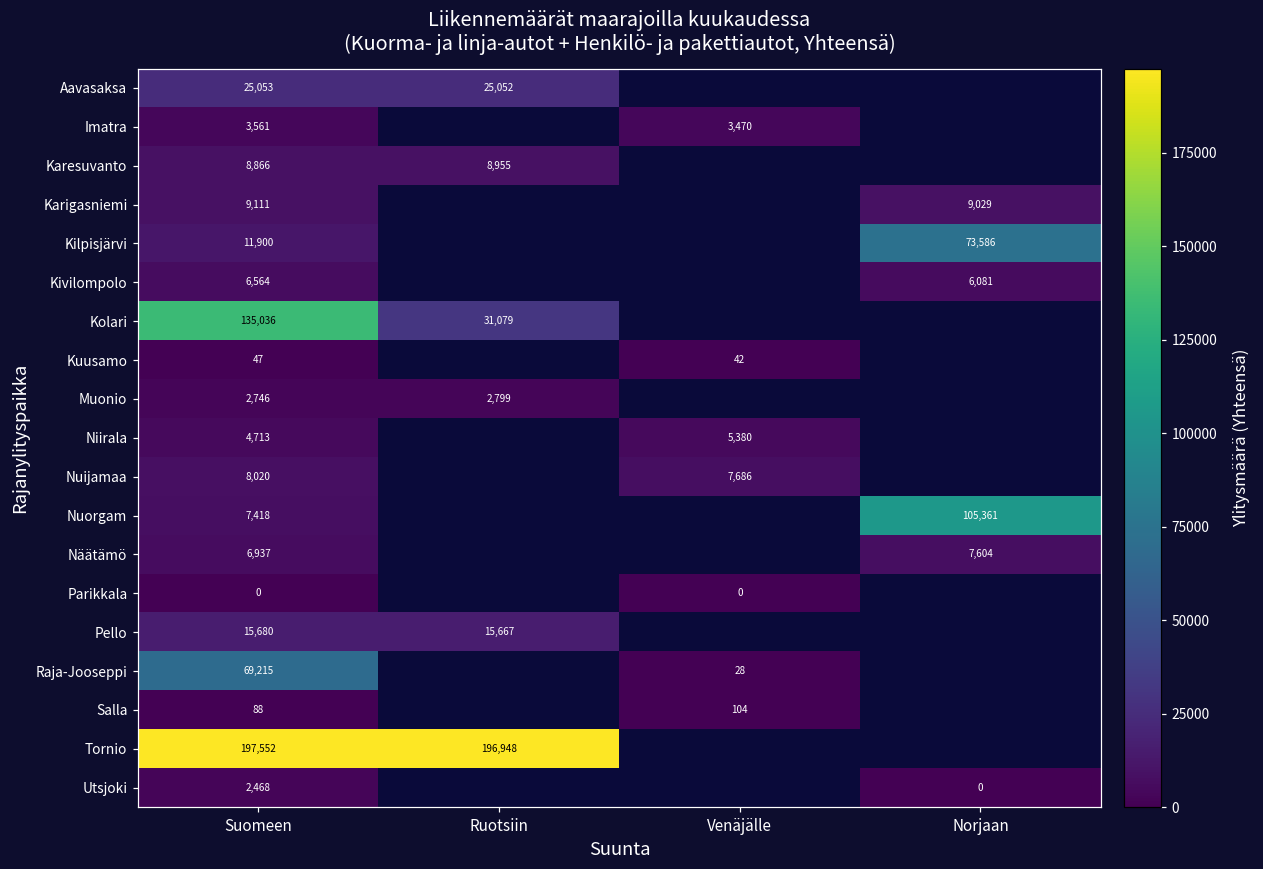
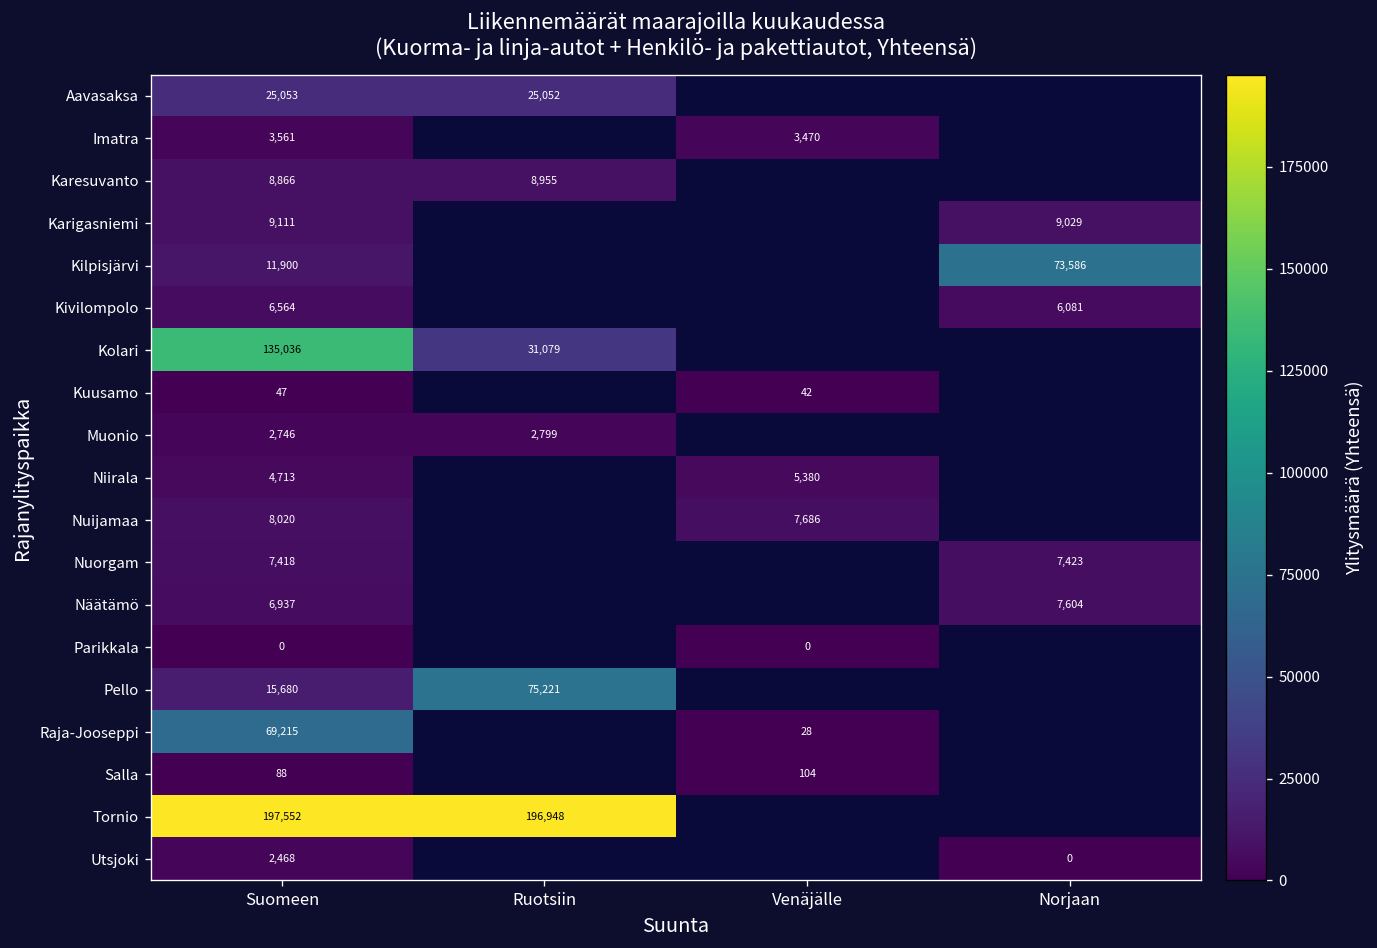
Nuorgam, Norjaan: 105,361 -> 7,423
Pello, Ruotsiin: 15,667 -> 75,221
